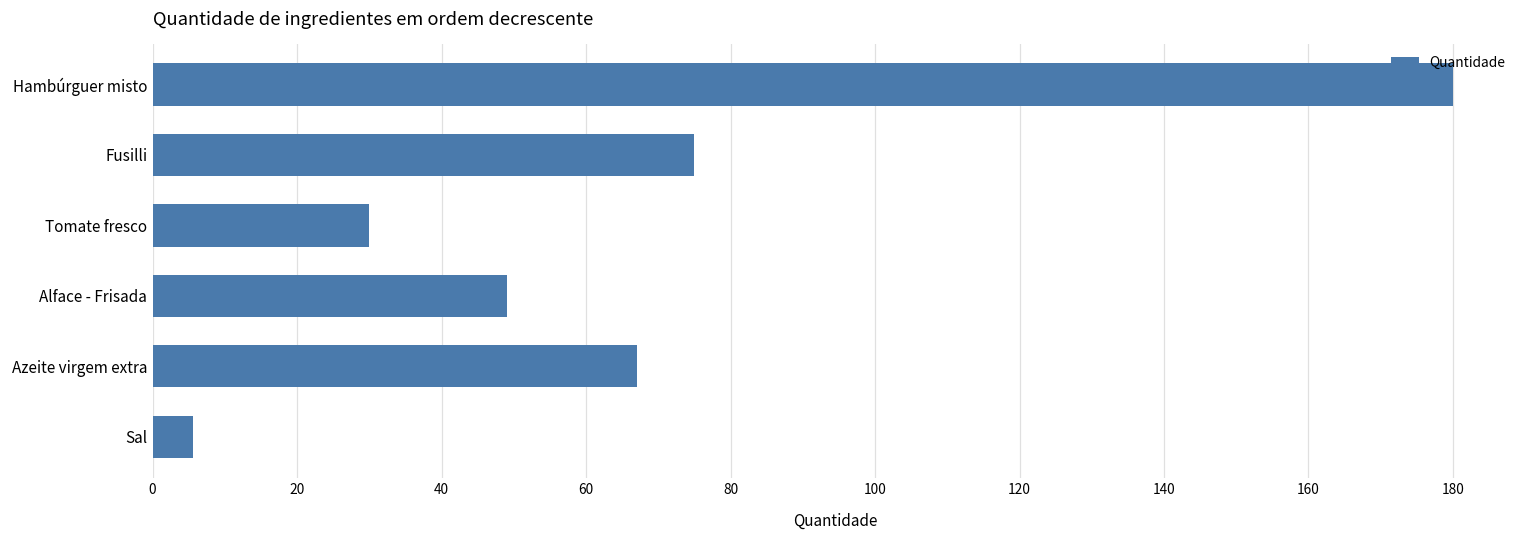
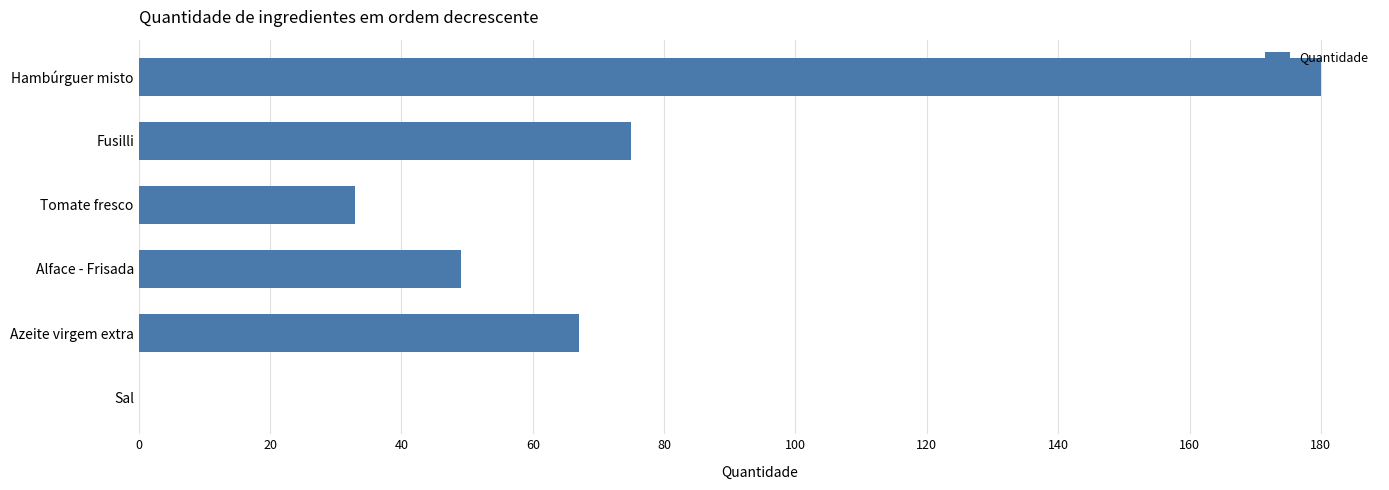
Tomate fresco: 30 -> 33
Sal: 6 -> 0
